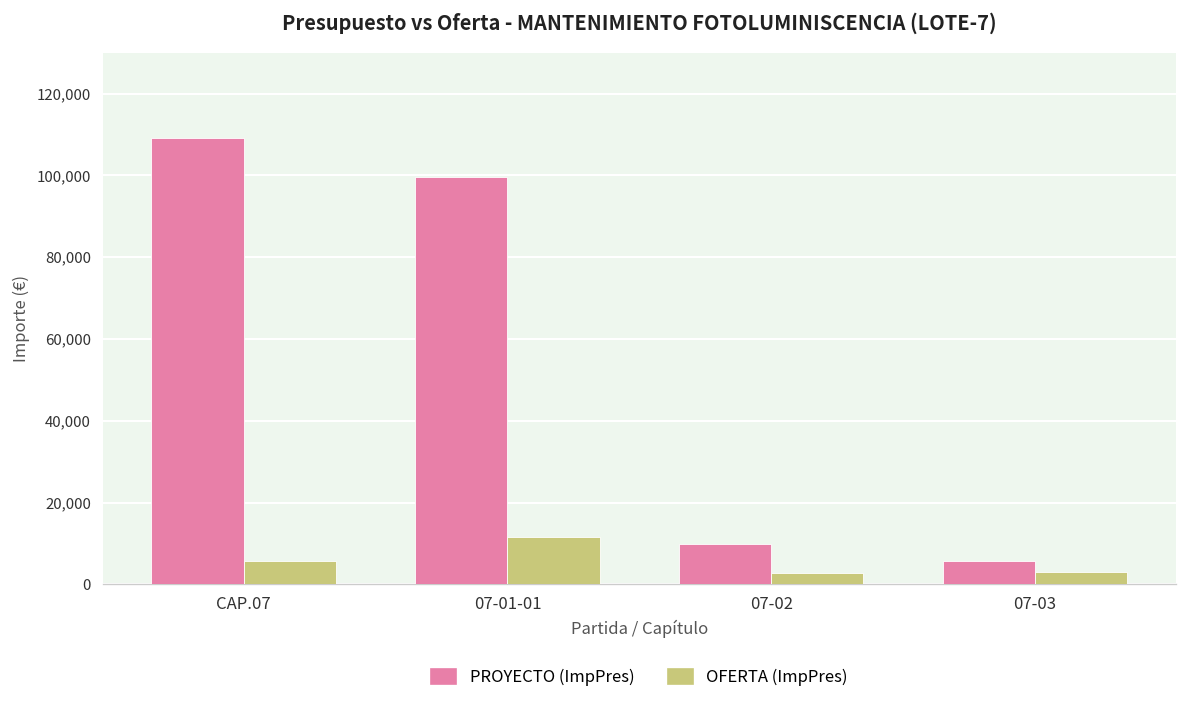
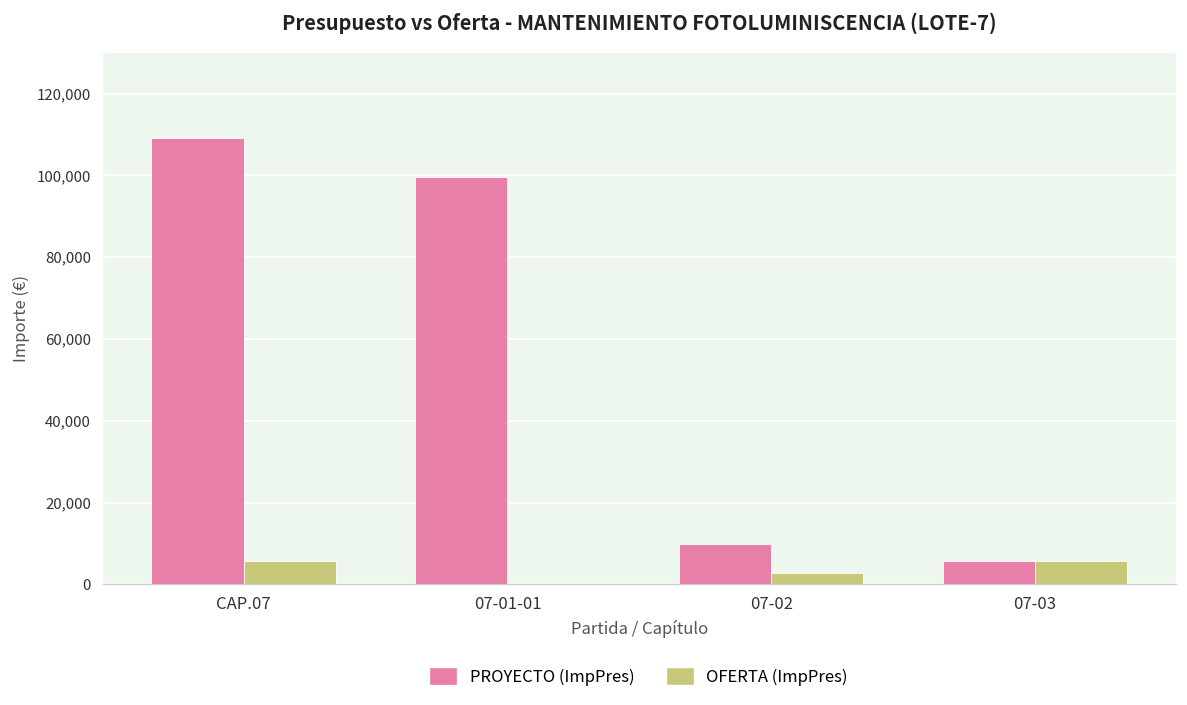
OFERTA (ImpPres), 07-01-01: 12,000 -> 0
OFERTA (ImpPres), 07-03: 3,000 -> 6,000
